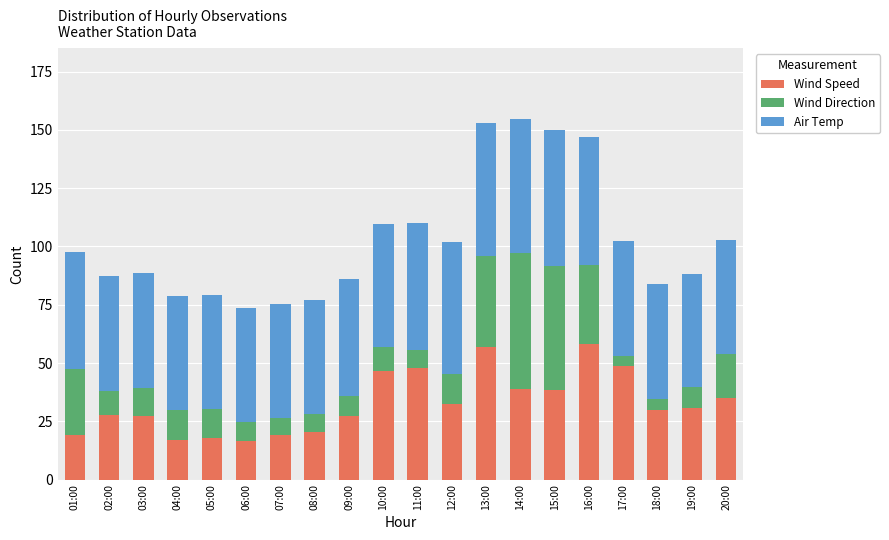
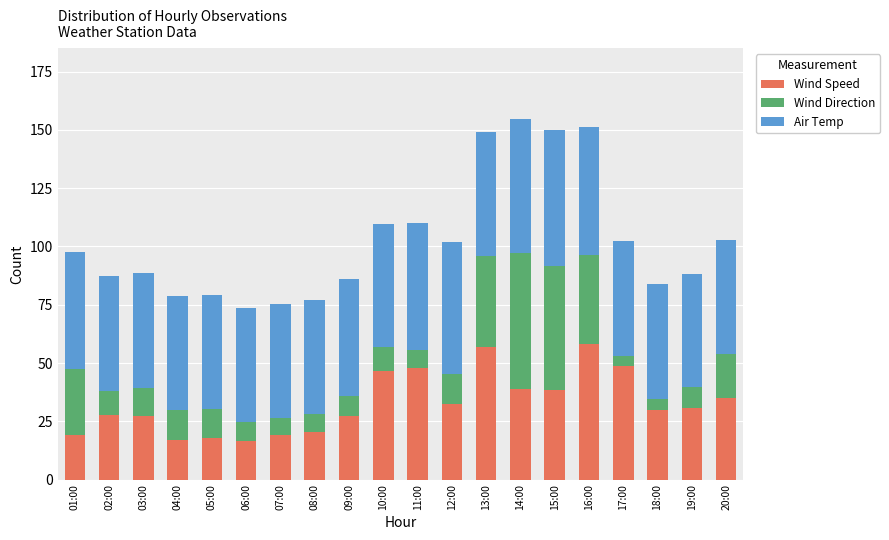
Air Temp, 13:00: 57 -> 53
Wind Direction, 16:00: 34 -> 38
